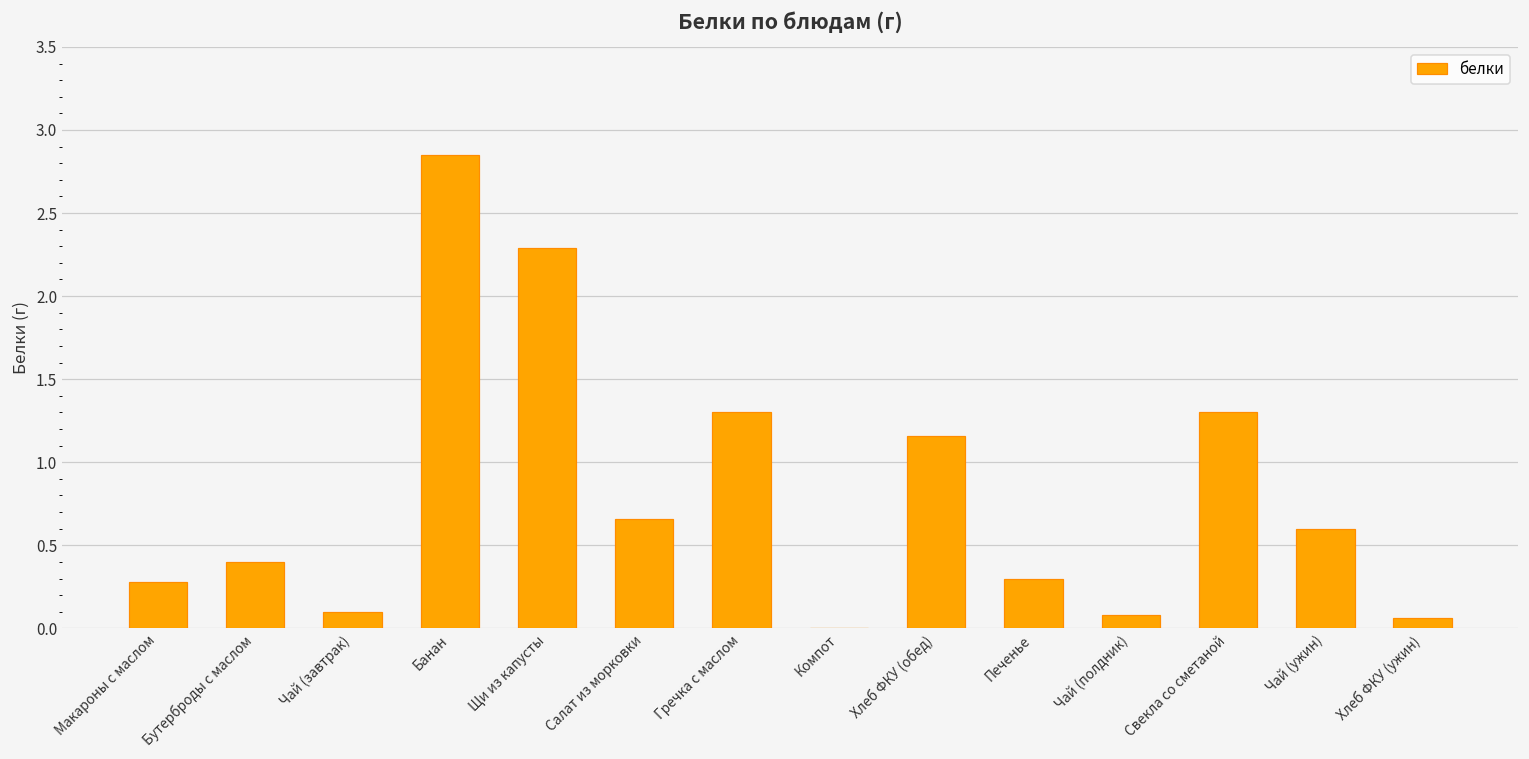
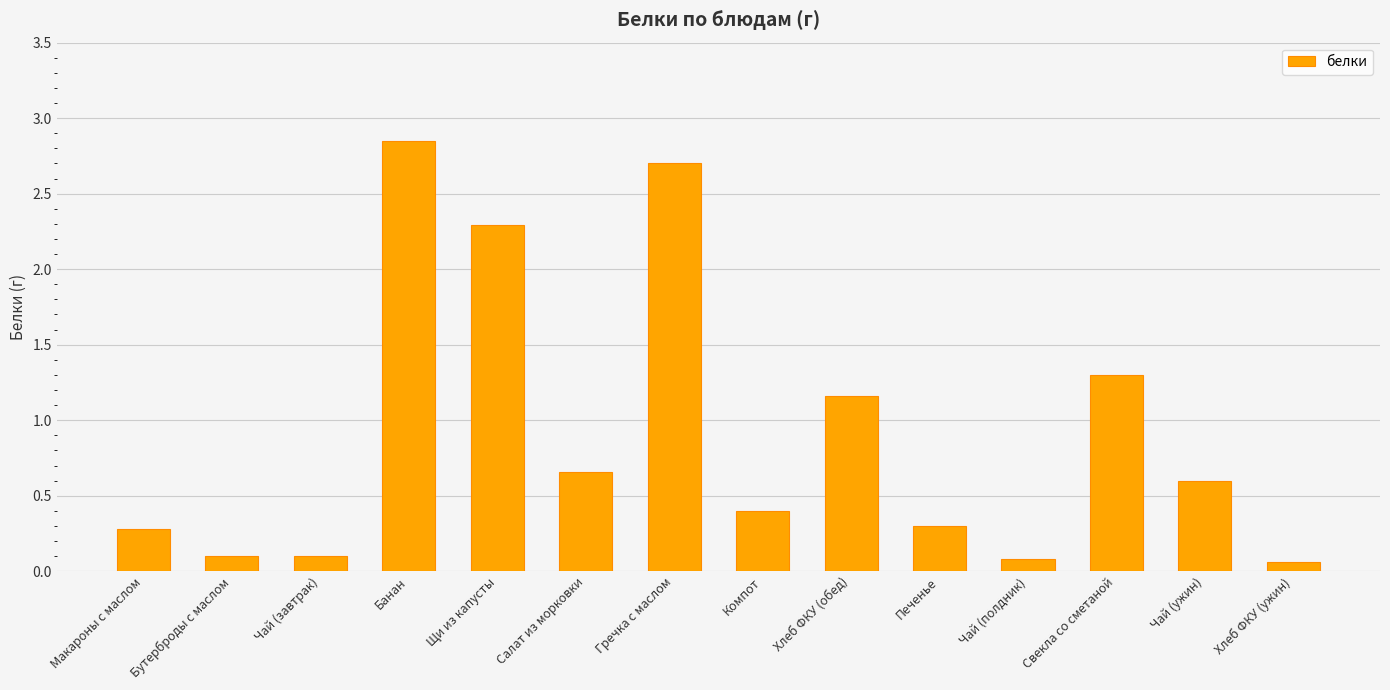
Бутерброды с маслом: 0.4 -> 0.1
Гречка с маслом: 1.3 -> 2.7
Компот: 0.0 -> 0.4
